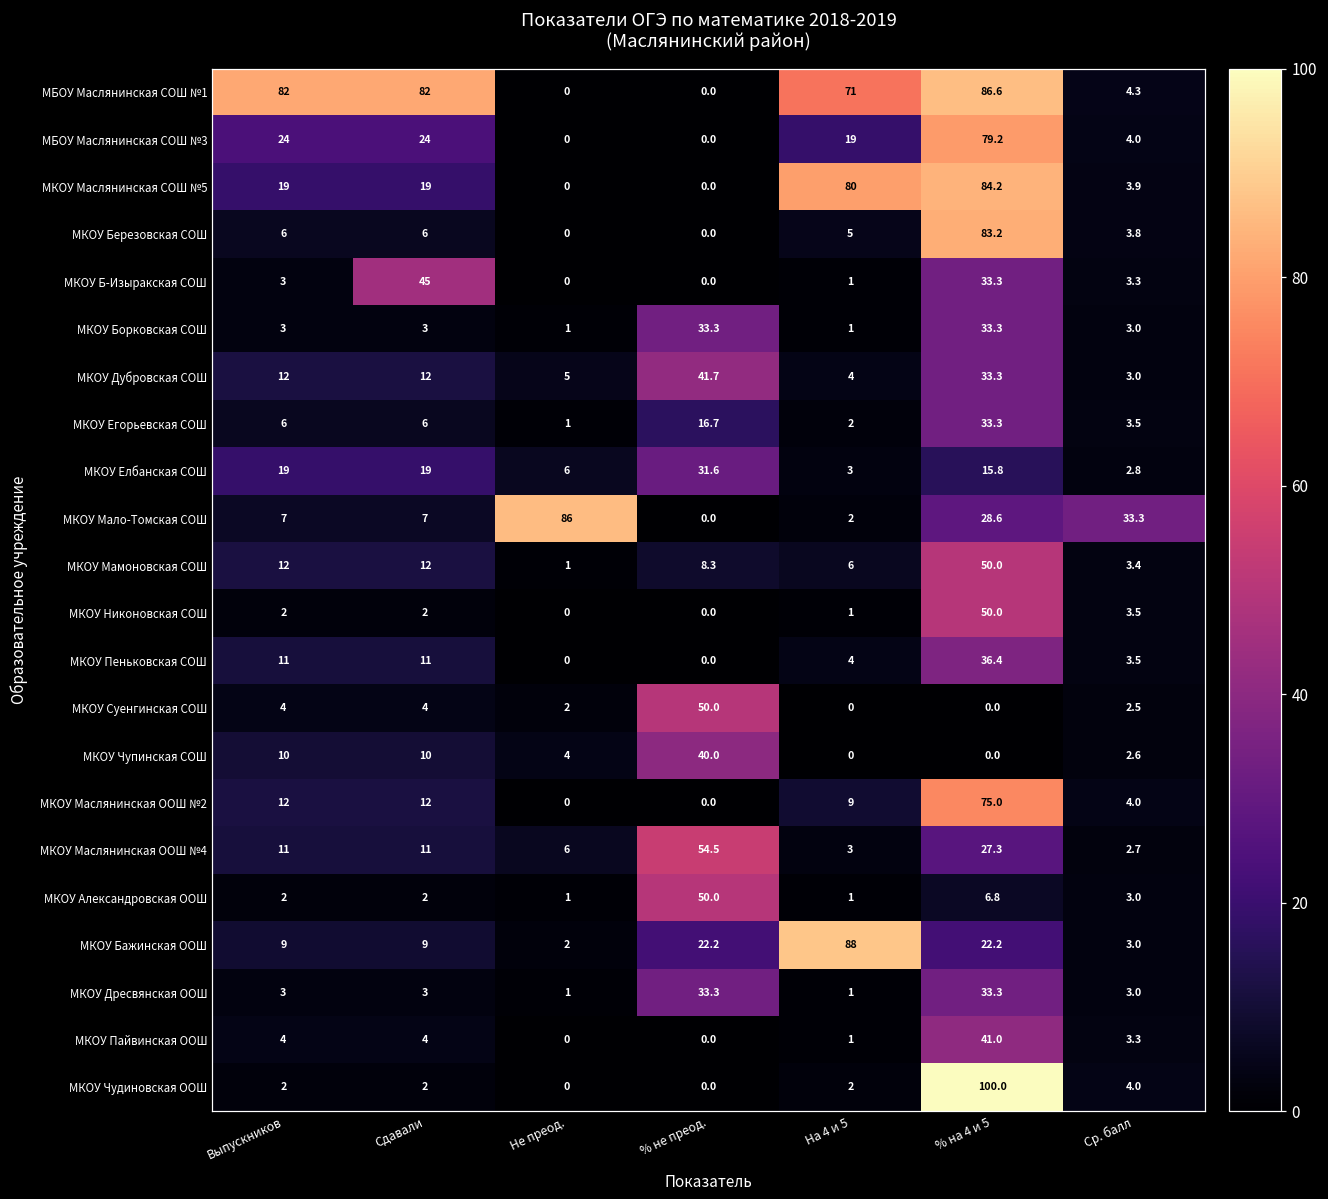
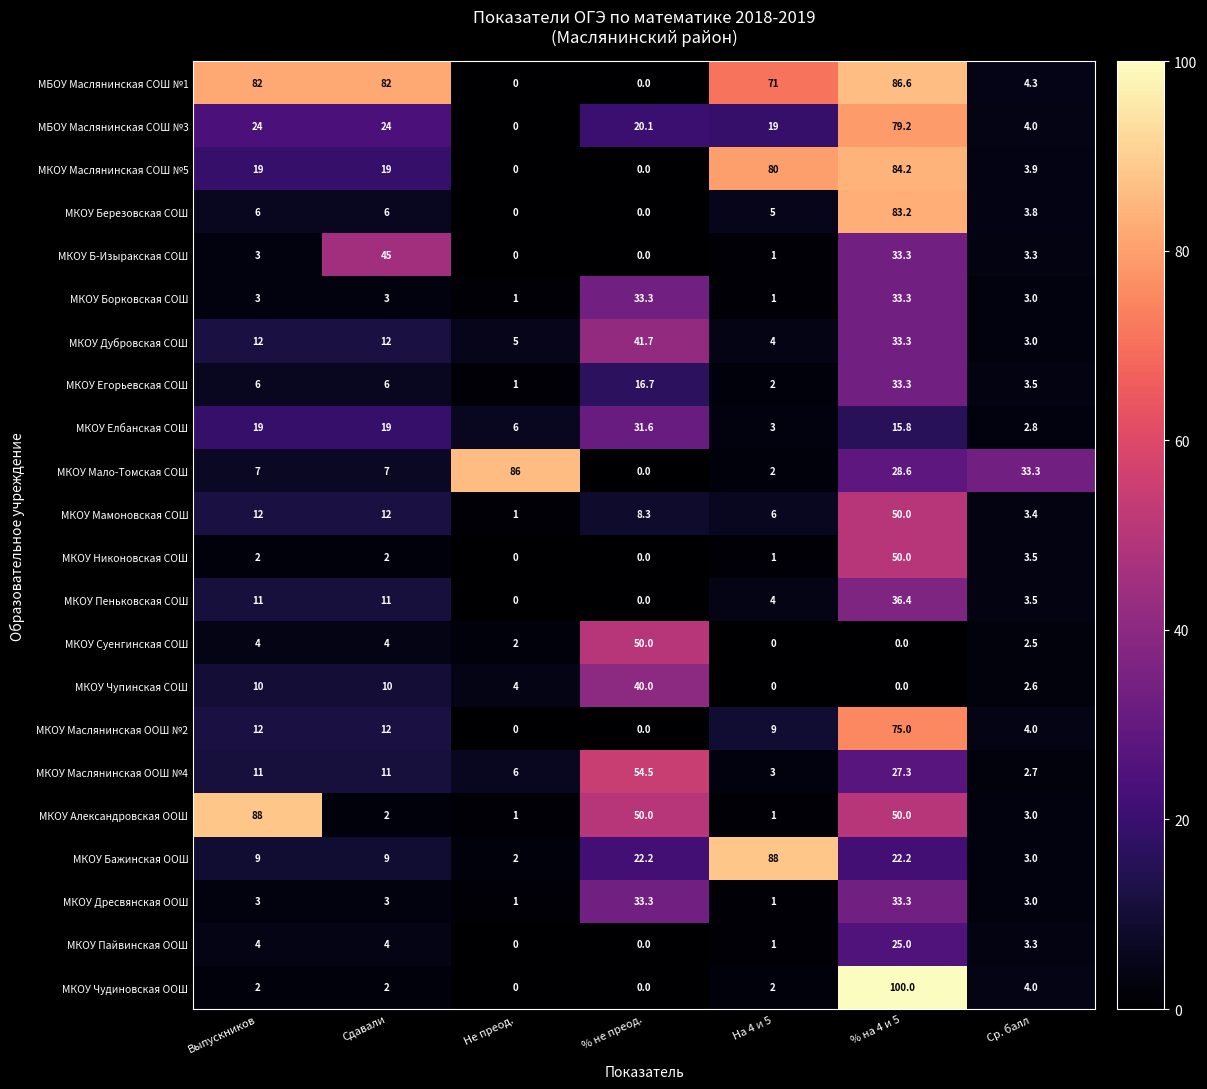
МБОУ Маслянинская СОШ №3, % не преод.: 0.0 -> 20.1
МКОУ Александровская ООШ, Выпускников: 2 -> 88
МКОУ Александровская ООШ, % на 4 и 5: 6.8 -> 50.0
МКОУ Пайвинская ООШ, % на 4 и 5: 41.0 -> 25.0
